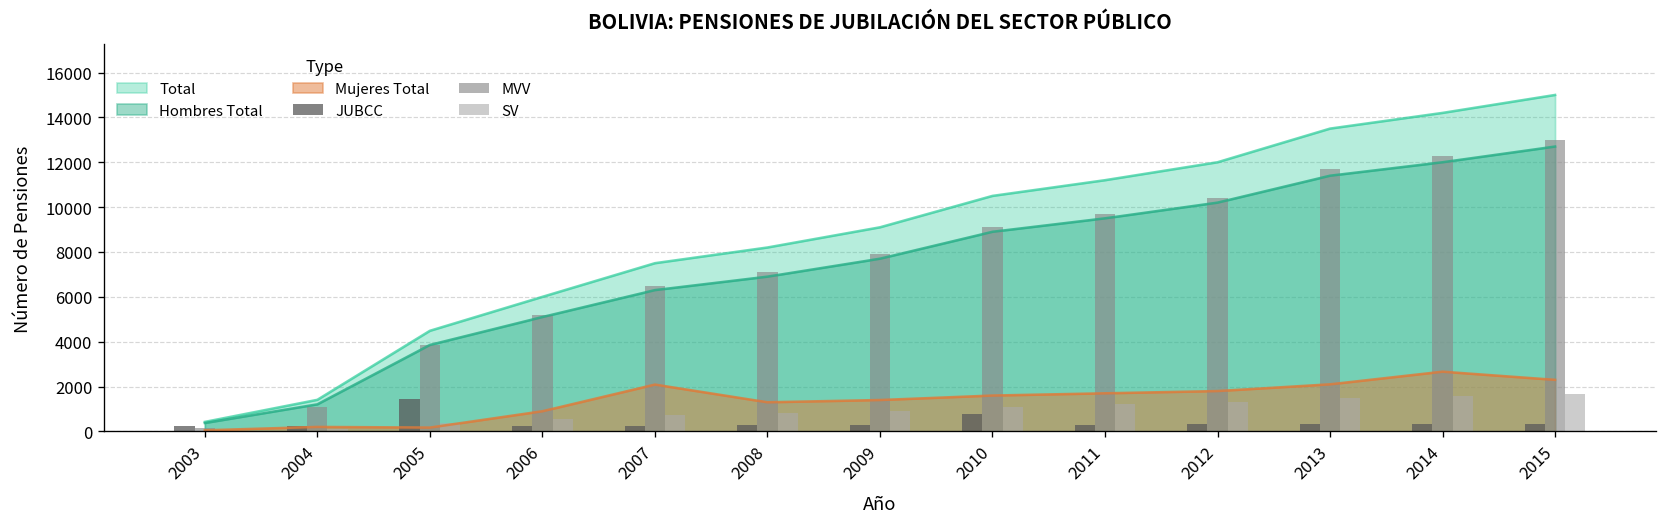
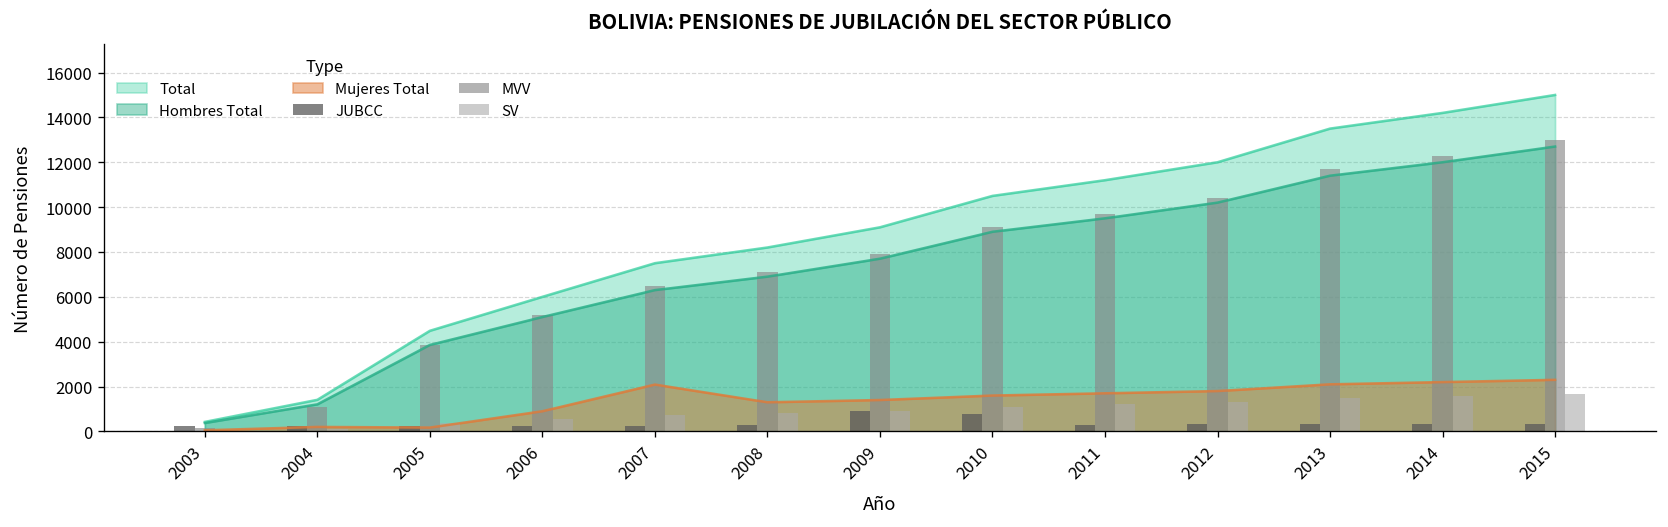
JUBCC, 2005: 1400 -> 200
JUBCC, 2009: 300 -> 900
Mujeres Total, 2014: 2700 -> 2200
